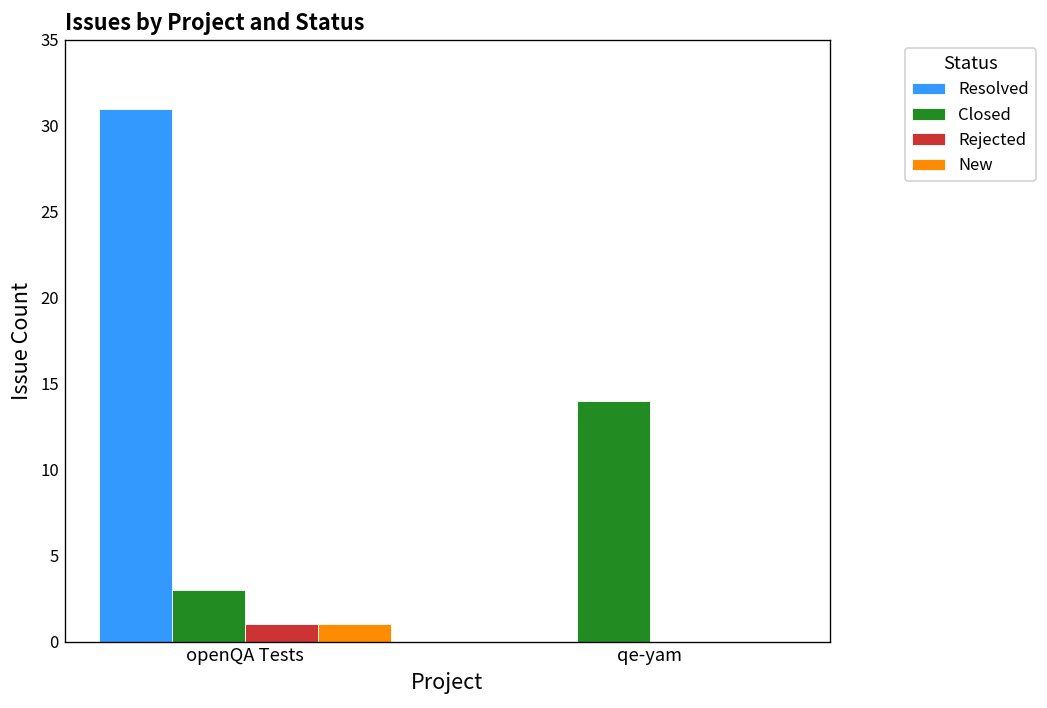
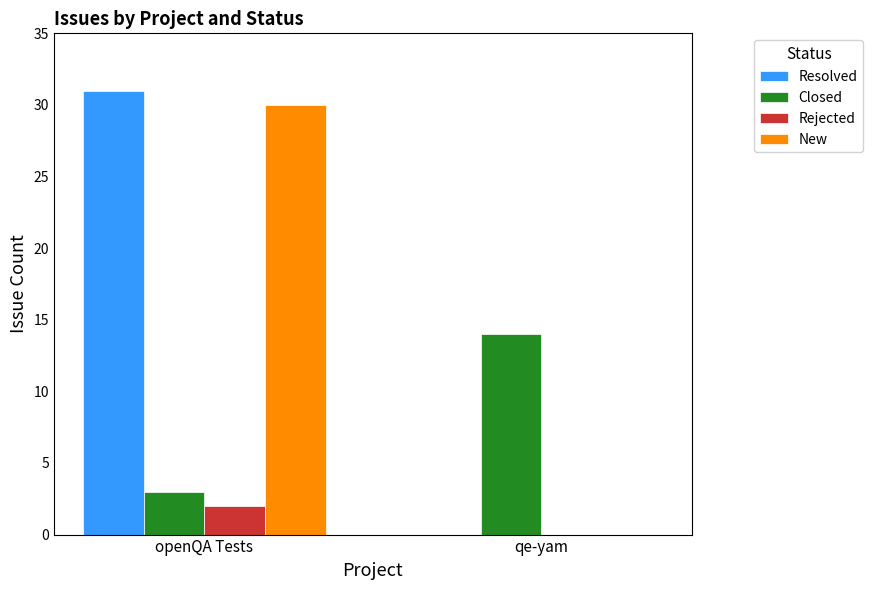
Rejected, openQA Tests: 1 -> 2
New, openQA Tests: 1 -> 30
